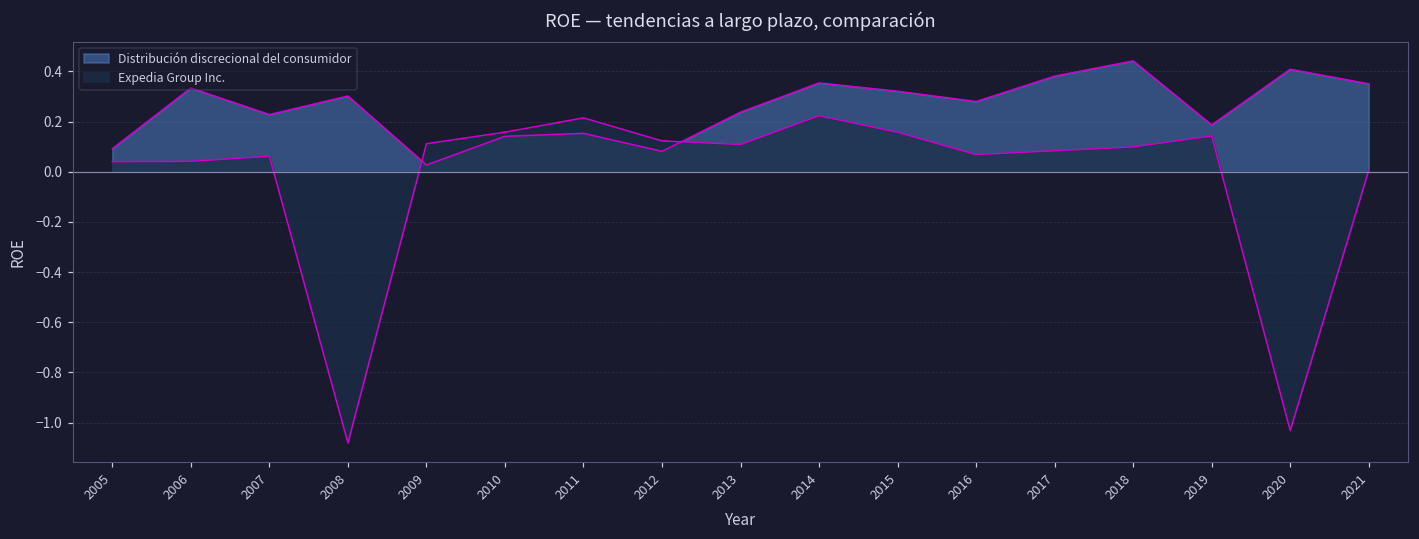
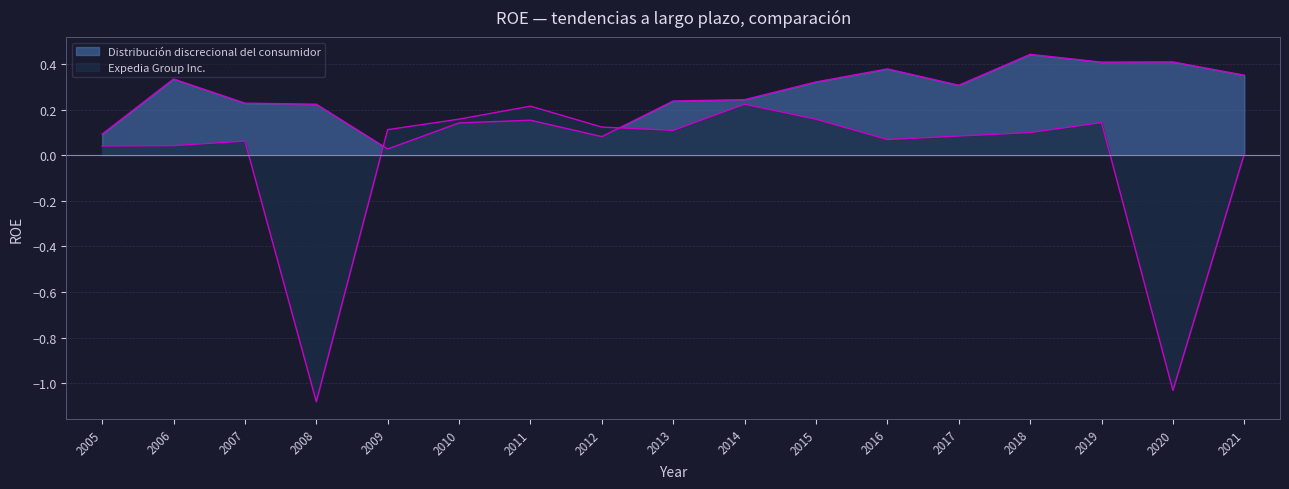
Distribución discrecional del consumidor, 2008: 0.30 -> 0.22
Distribución discrecional del consumidor, 2014: 0.35 -> 0.24
Distribución discrecional del consumidor, 2016: 0.28 -> 0.38
Distribución discrecional del consumidor, 2017: 0.38 -> 0.31
Distribución discrecional del consumidor, 2019: 0.19 -> 0.41
